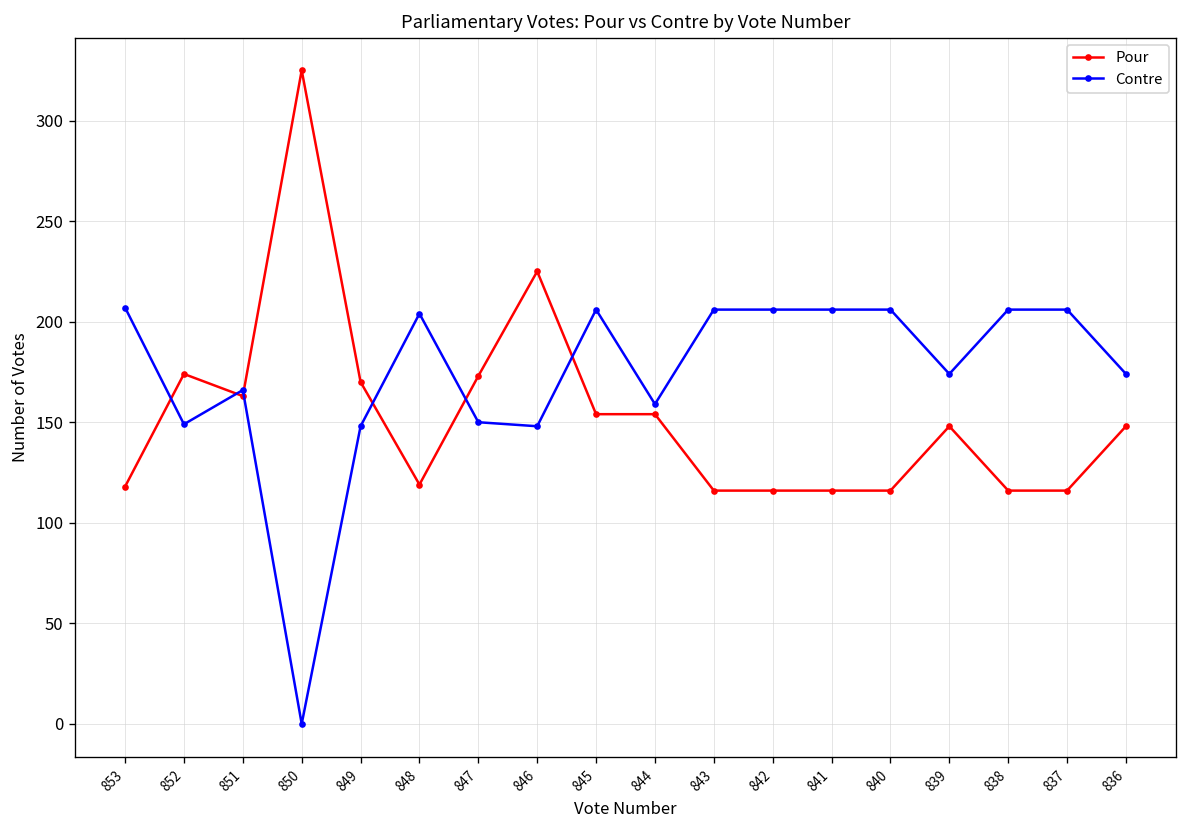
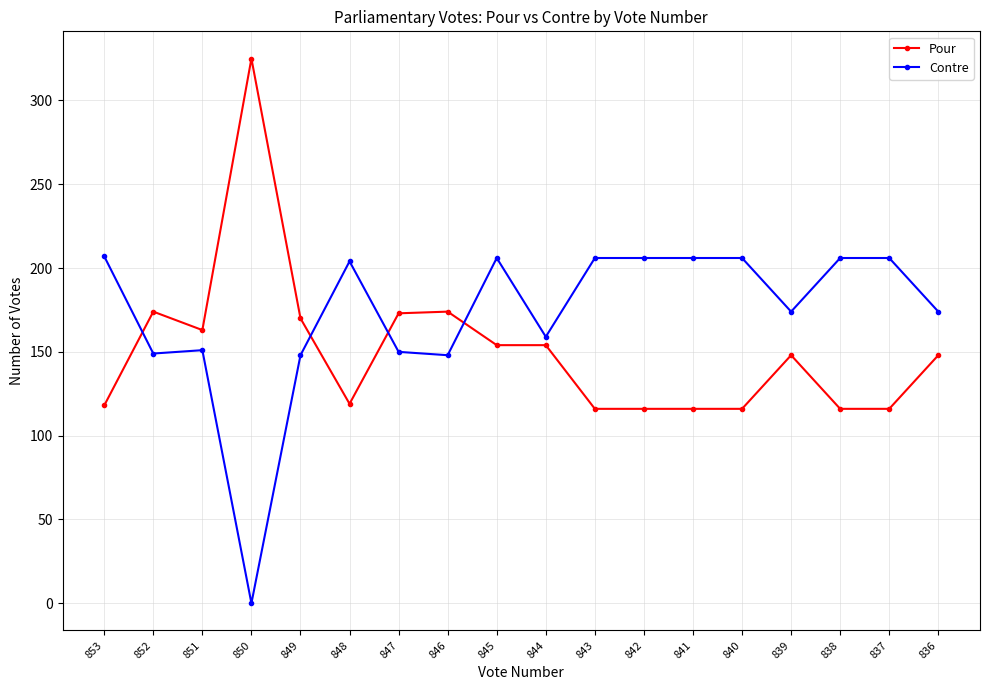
Contre, 851: 166 -> 151
Pour, 846: 225 -> 174
